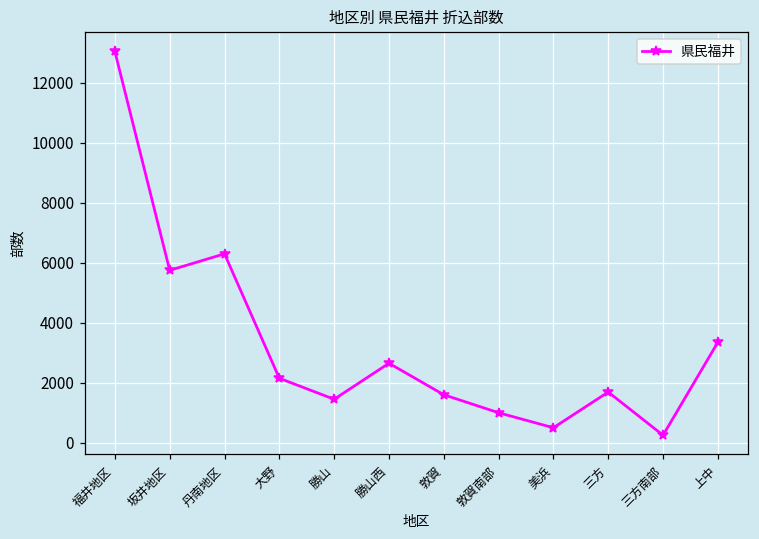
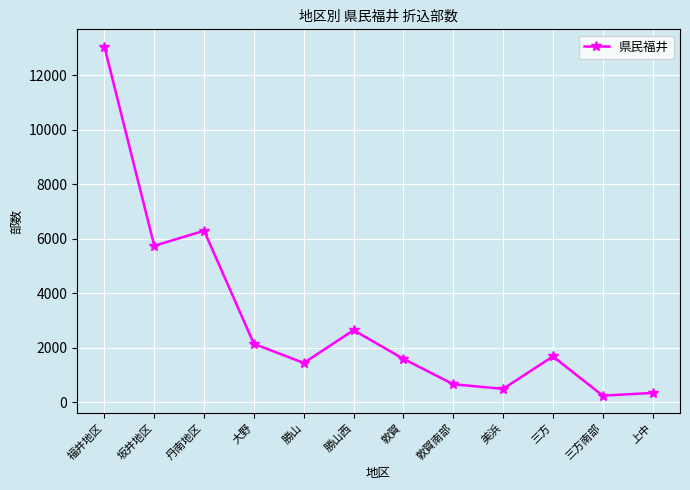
敦賀南部: 1000 -> 700
上中: 3400 -> 400
